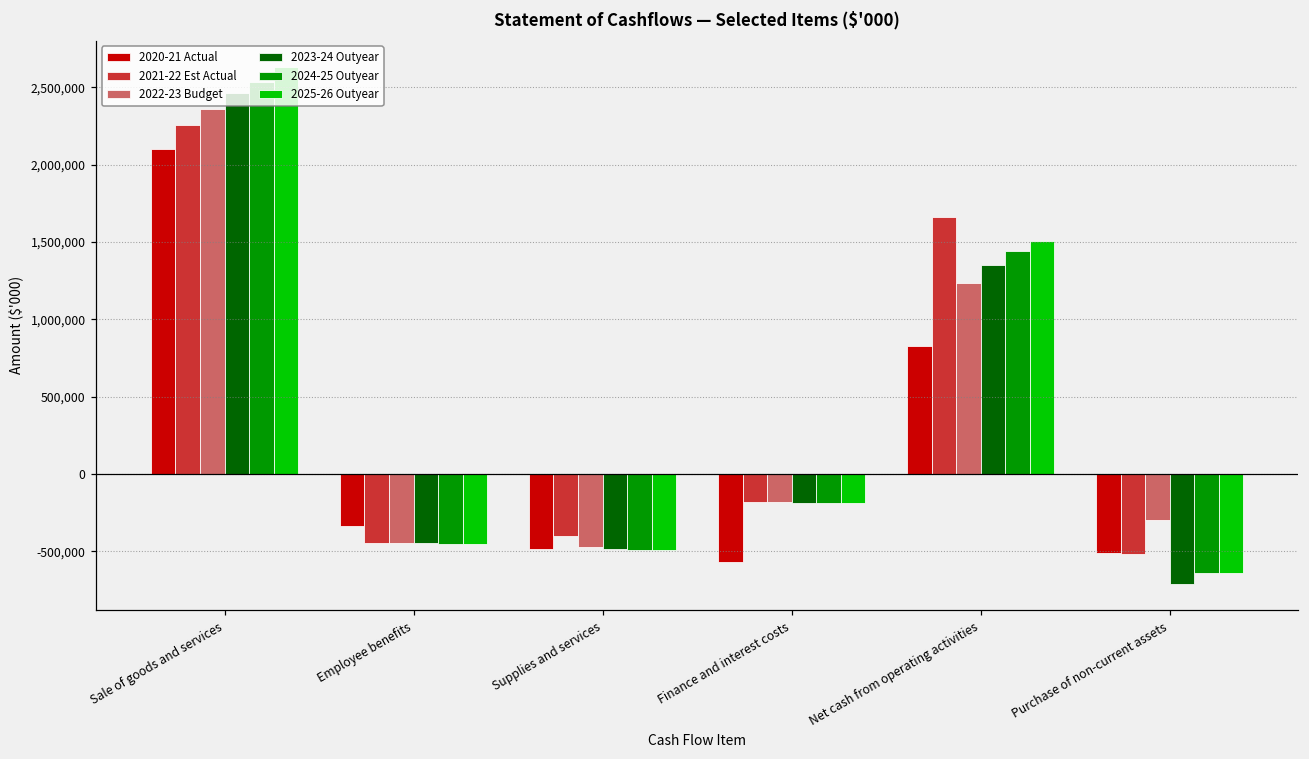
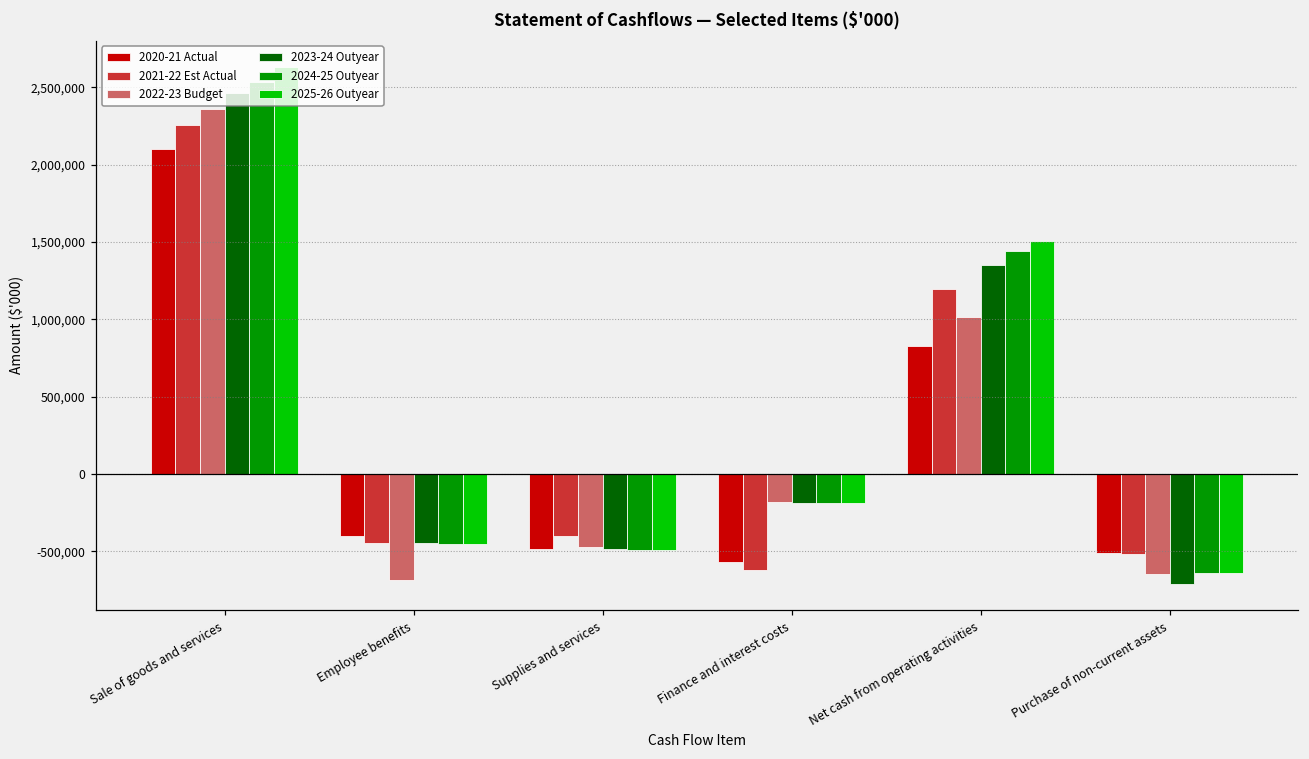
2020-21 Actual, Employee benefits: -340,000 -> -400,000
2022-23 Budget, Employee benefits: -450,000 -> -690,000
2021-22 Est Actual, Finance and interest costs: -180,000 -> -620,000
2021-22 Est Actual, Net cash from operating activities: 1,660,000 -> 1,190,000
2022-23 Budget, Net cash from operating activities: 1,230,000 -> 1,010,000
2022-23 Budget, Purchase of non-current assets: -300,000 -> -650,000
